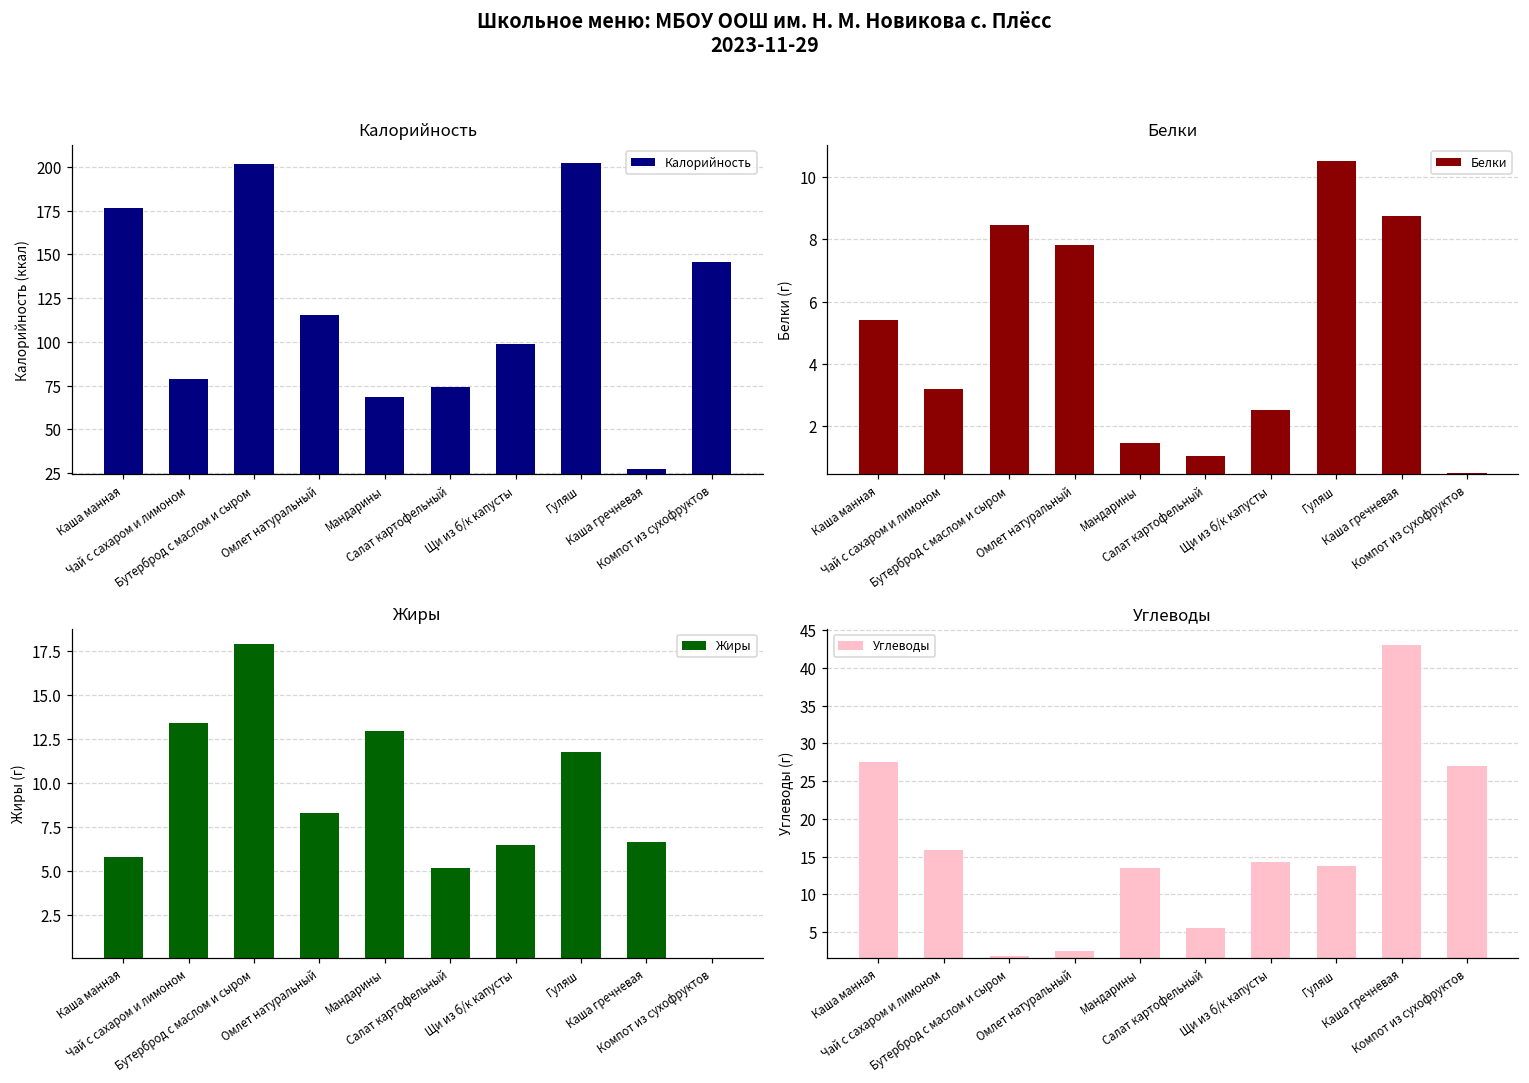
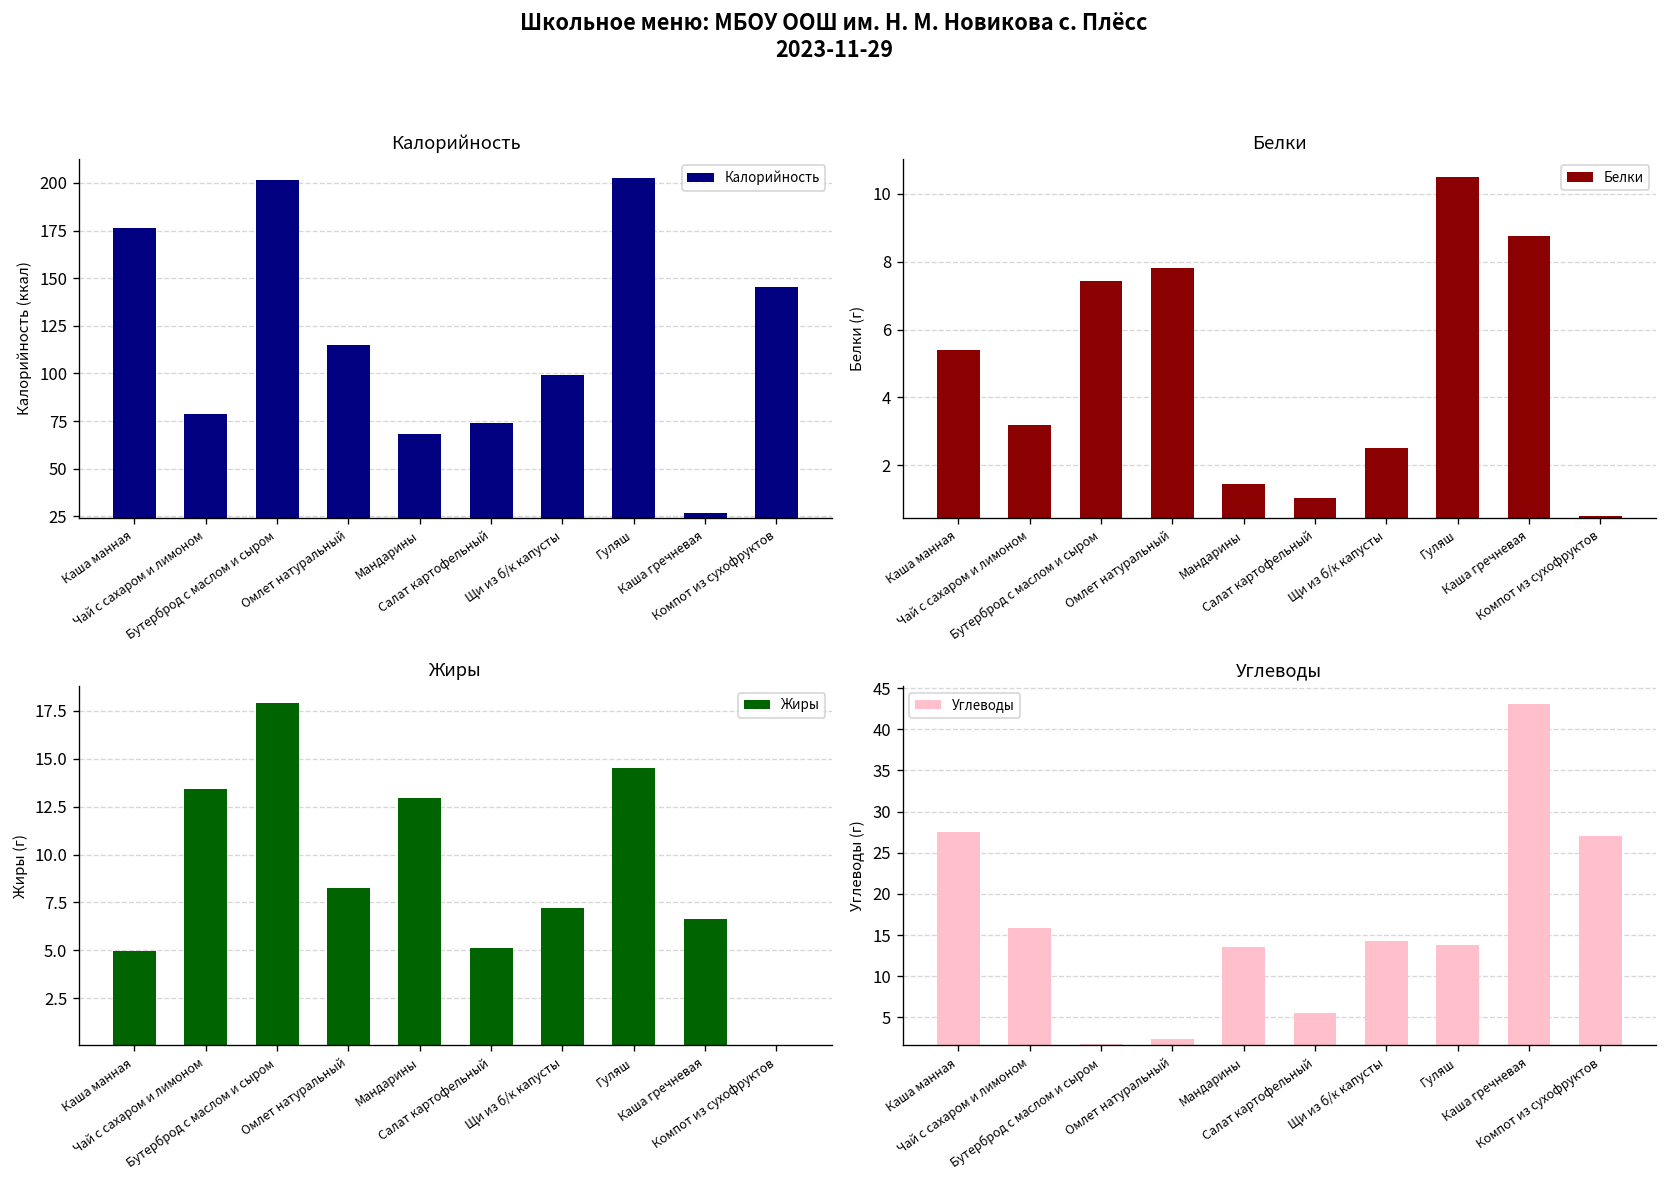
Белки, Бутерброд с маслом и сыром: 8.5 -> 7.4
Жиры, Каша манная: 5.8 -> 5.0
Жиры, Щи из б/к капусты: 6.5 -> 7.2
Жиры, Гуляш: 11.8 -> 14.5
